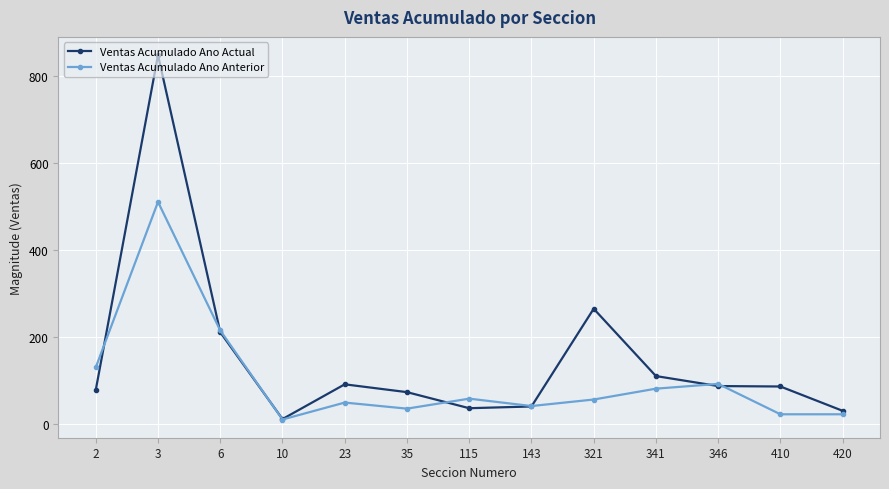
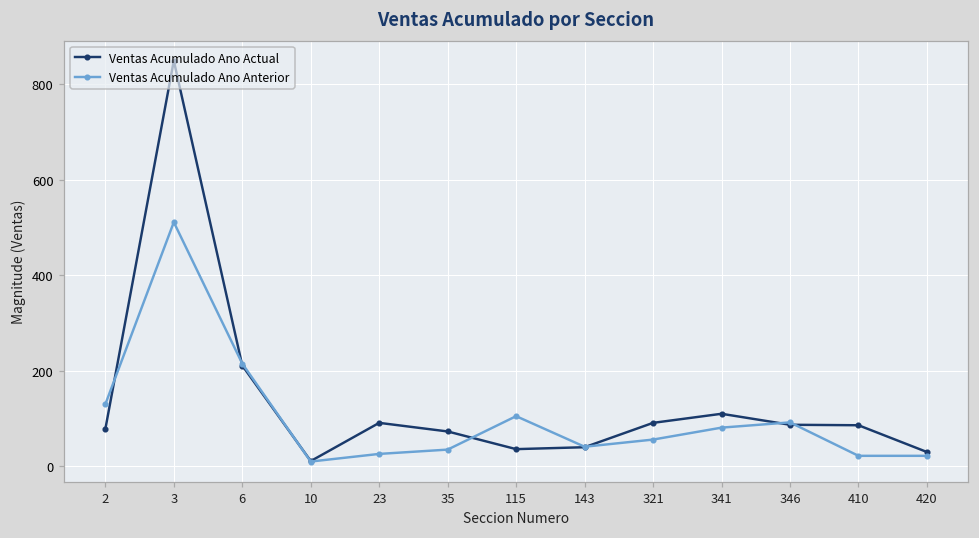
Ventas Acumulado Ano Anterior, 23: 50 -> 30
Ventas Acumulado Ano Anterior, 115: 60 -> 110
Ventas Acumulado Ano Actual, 321: 270 -> 90
